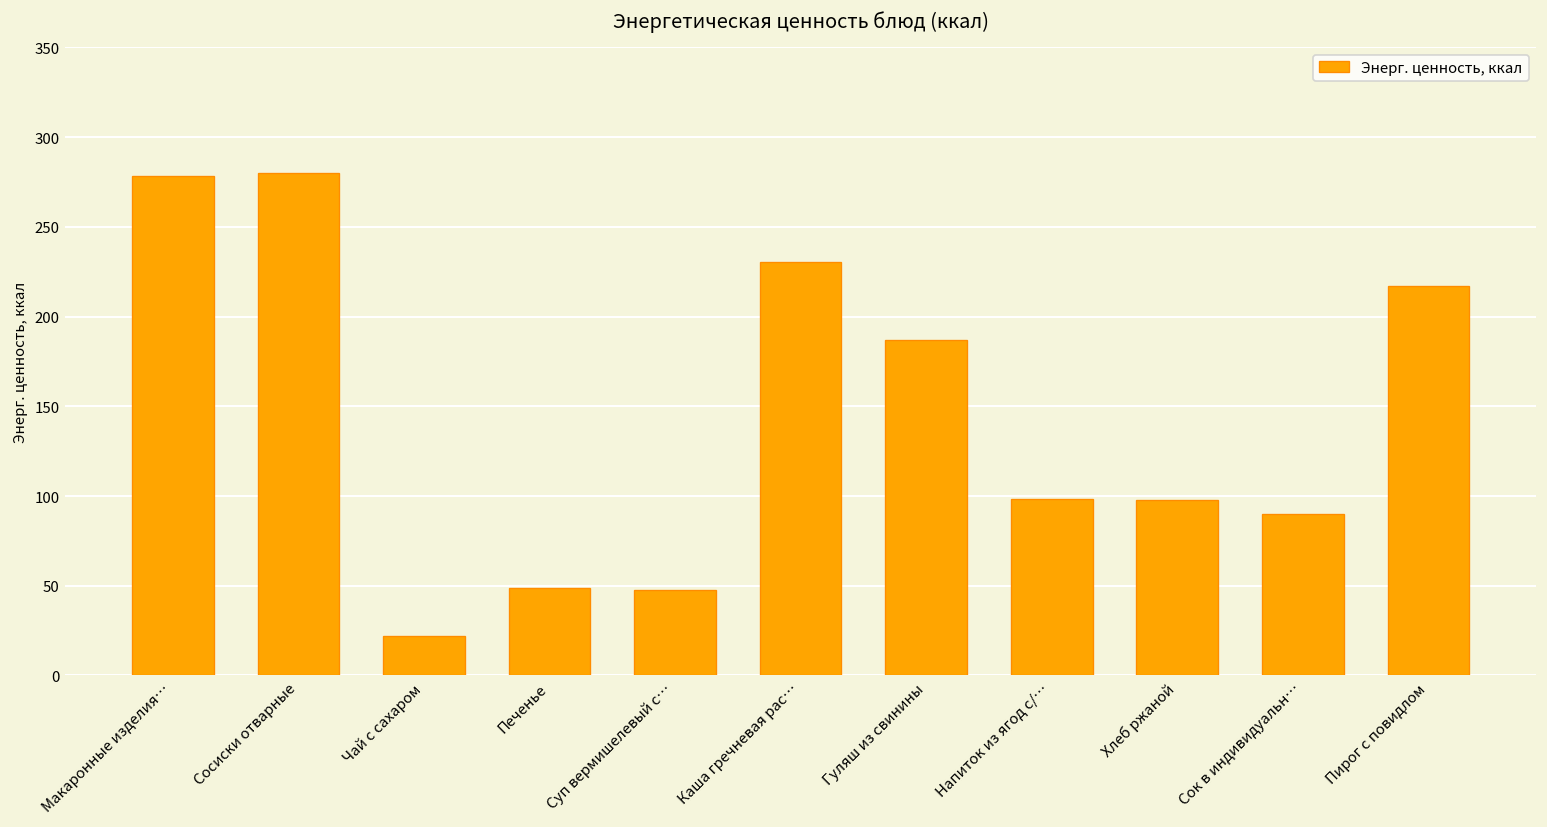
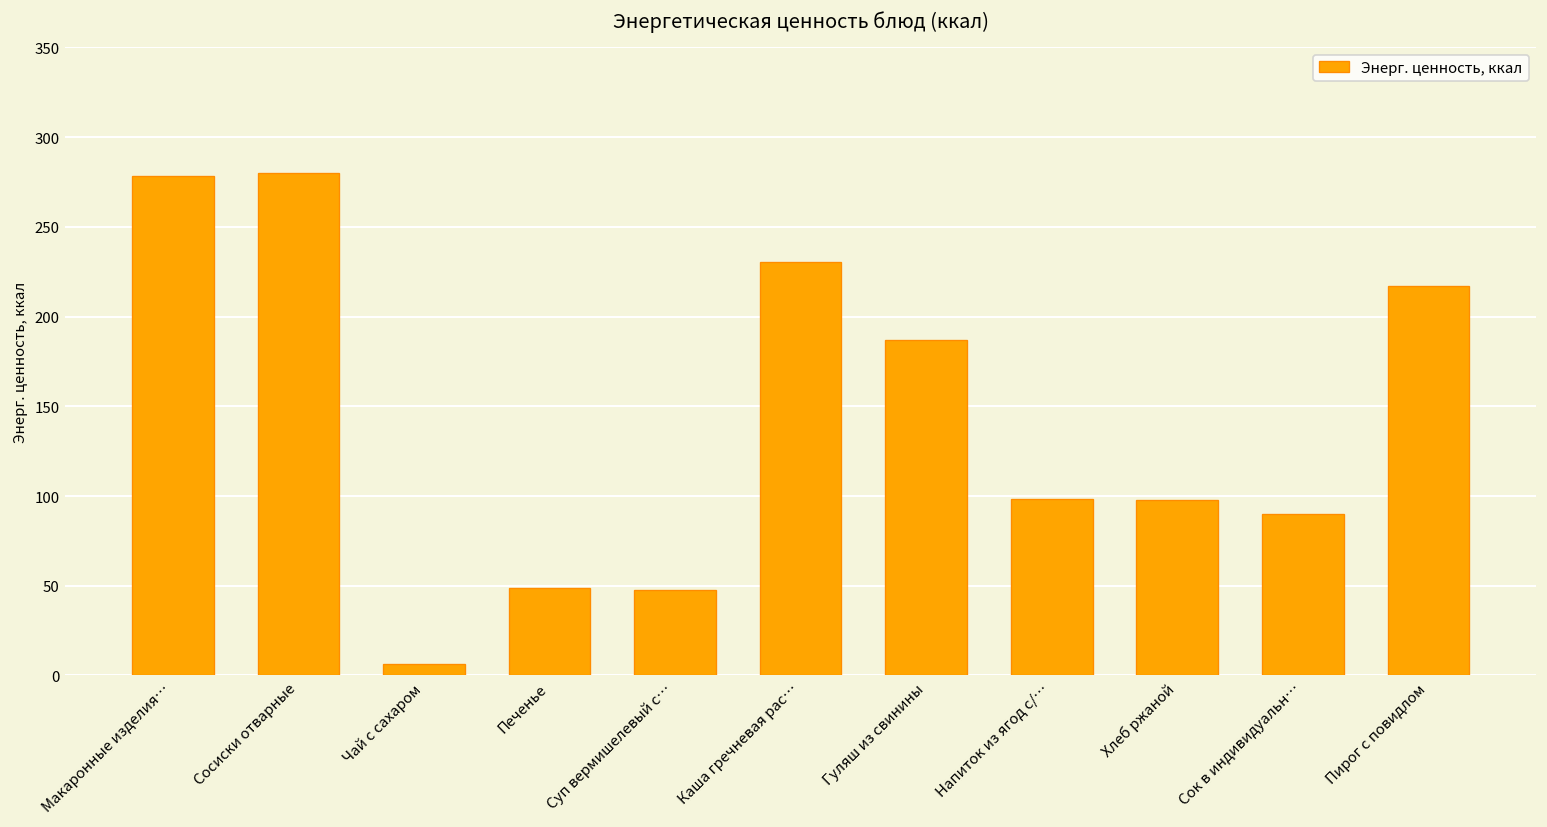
Чай с сахаром: 22 -> 6
